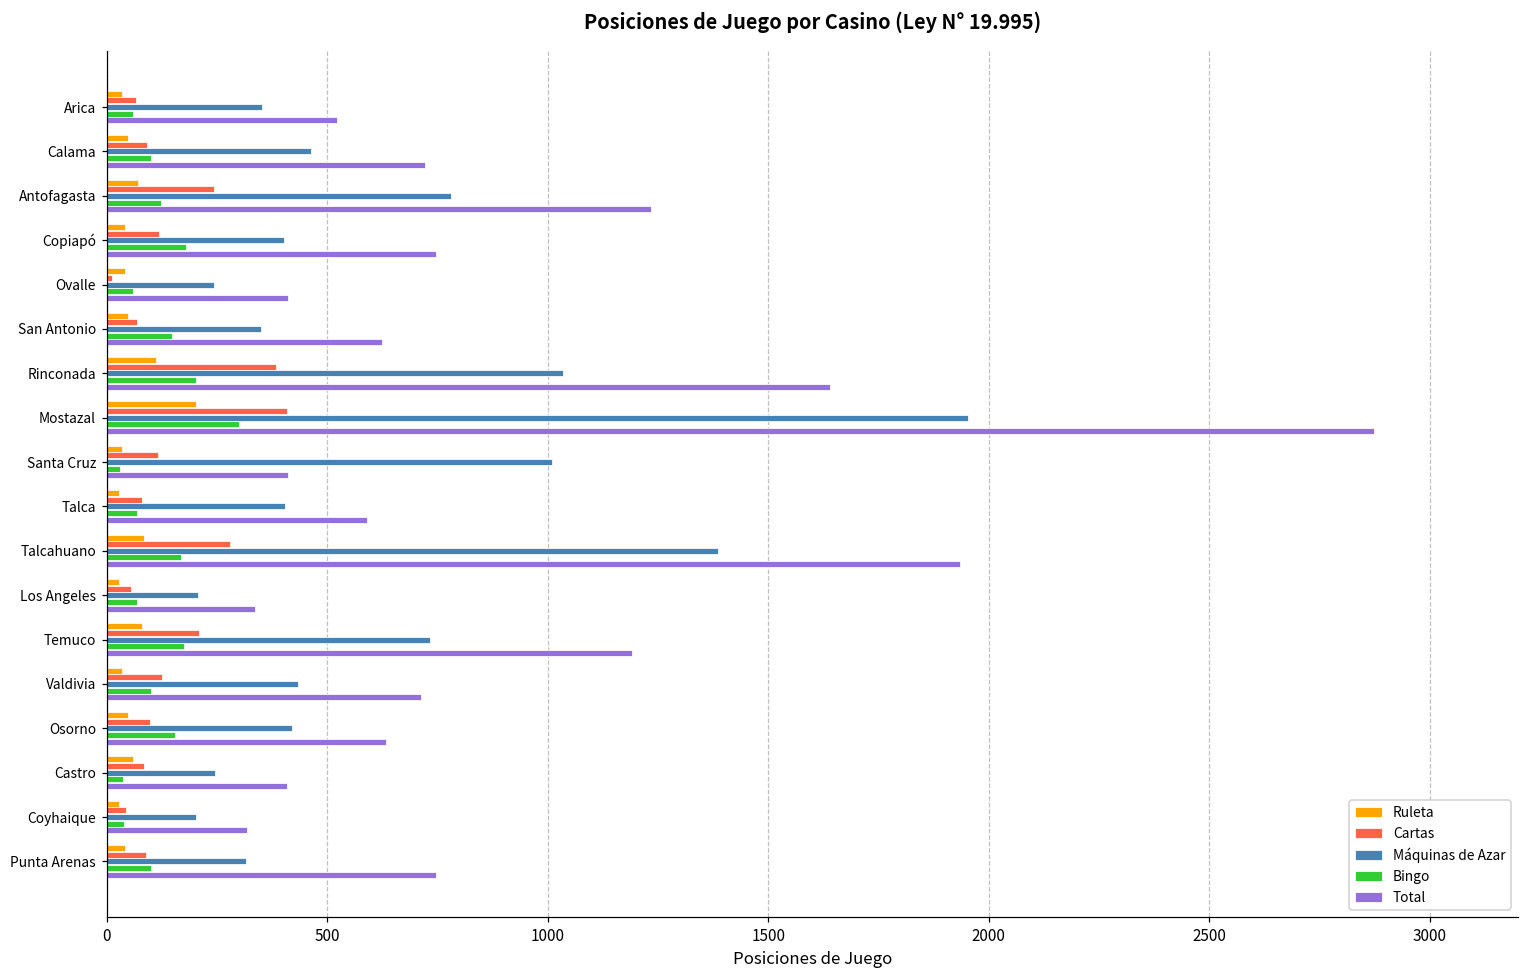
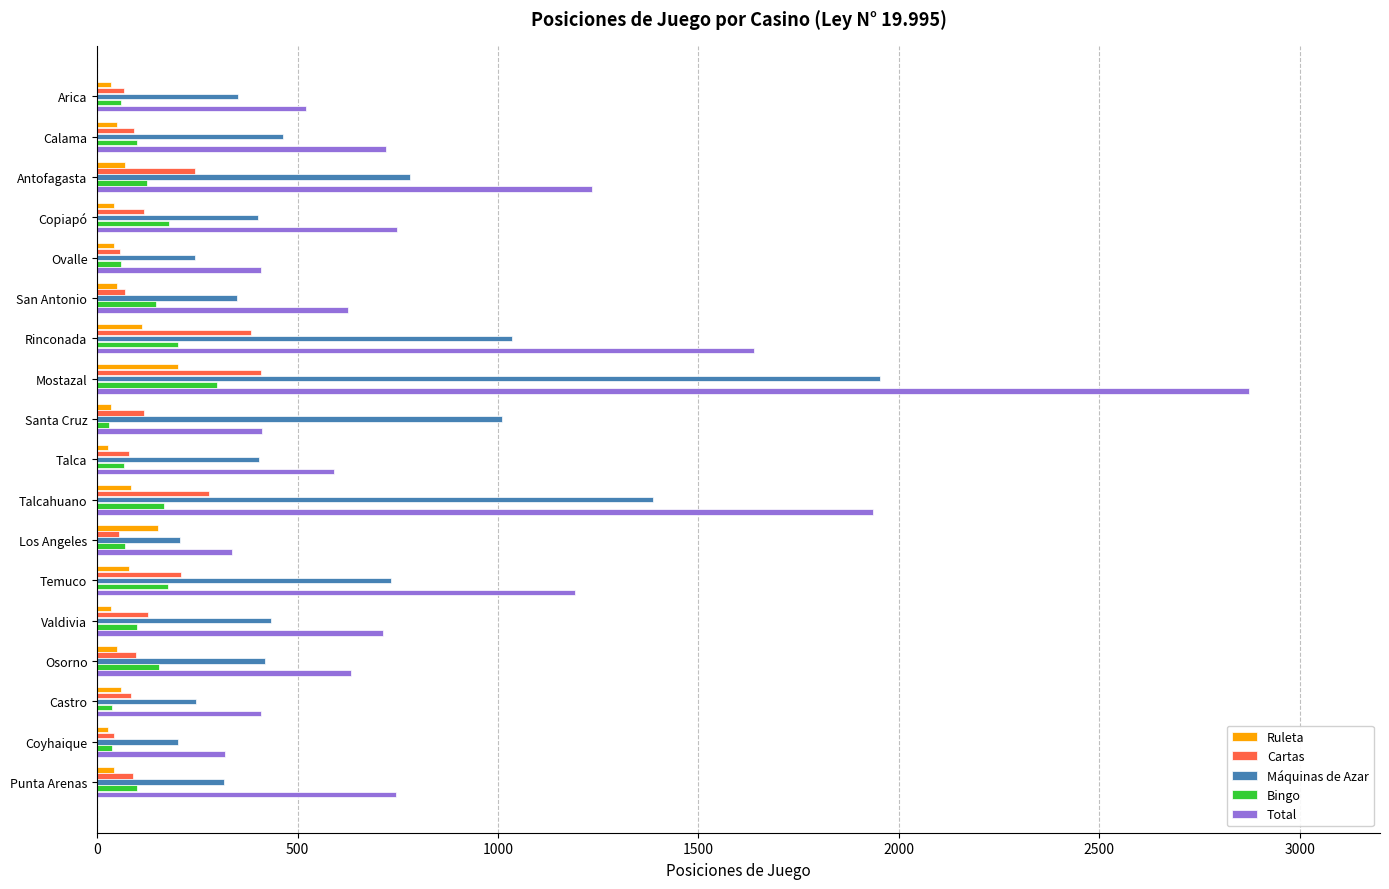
Cartas, Ovalle: 10 -> 60
Ruleta, Los Angeles: 30 -> 150
